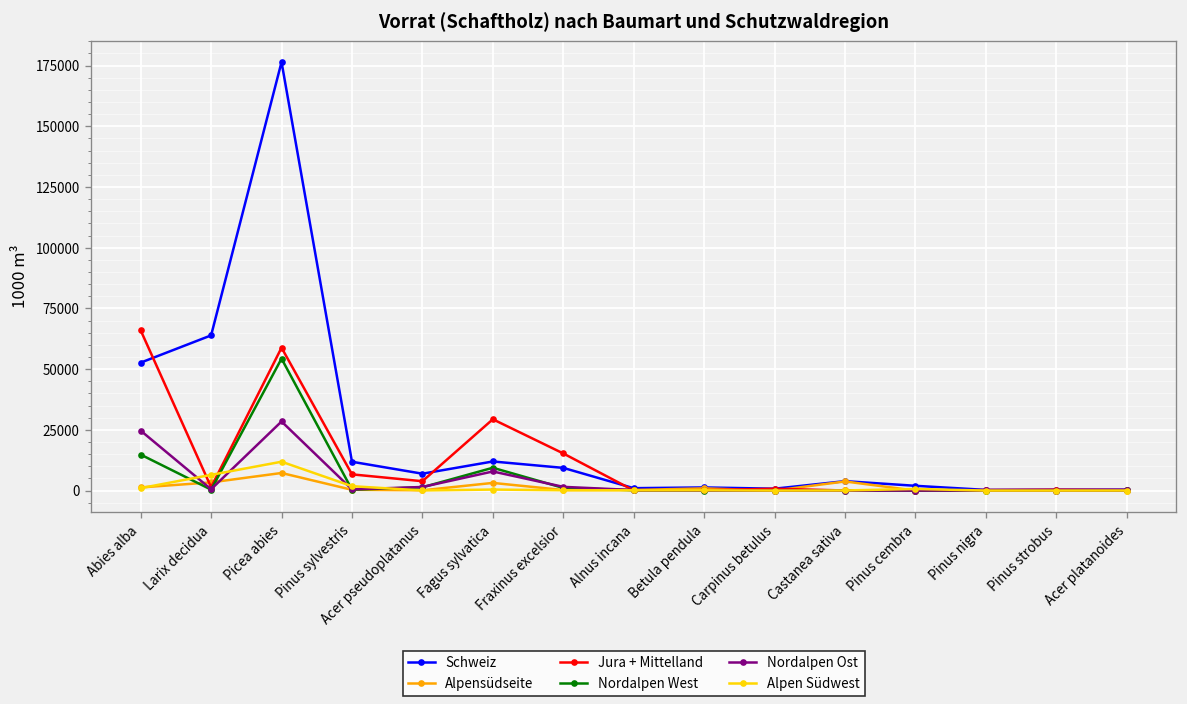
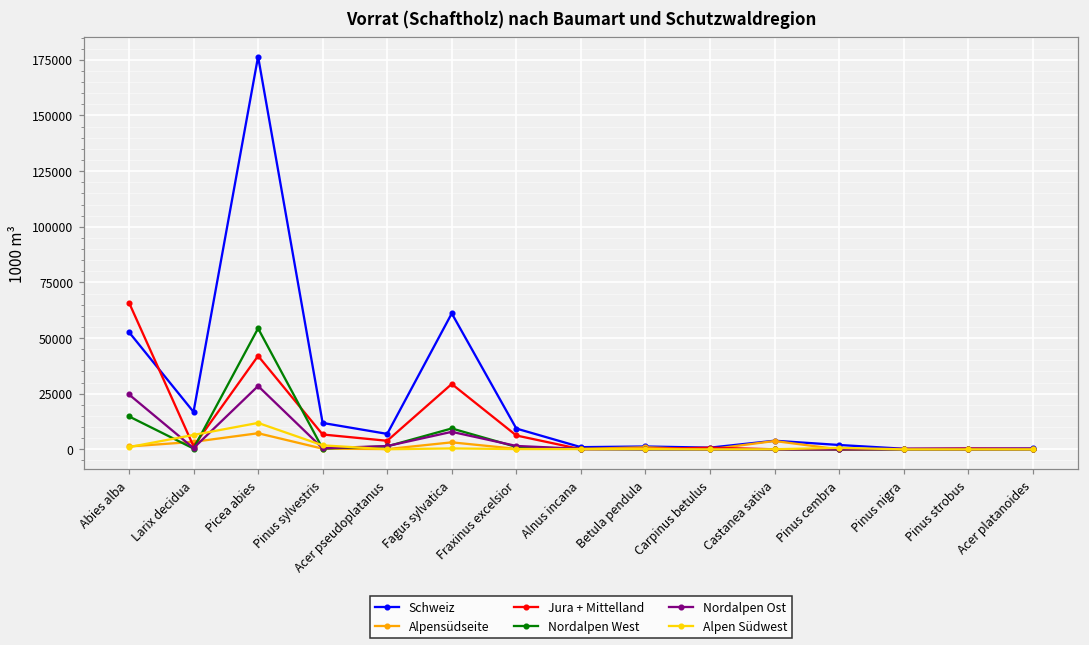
Schweiz, Larix decidua: 64000 -> 17000
Jura + Mittelland, Picea abies: 59000 -> 42000
Schweiz, Fagus sylvatica: 12000 -> 61000
Jura + Mittelland, Fraxinus excelsior: 15000 -> 6000
